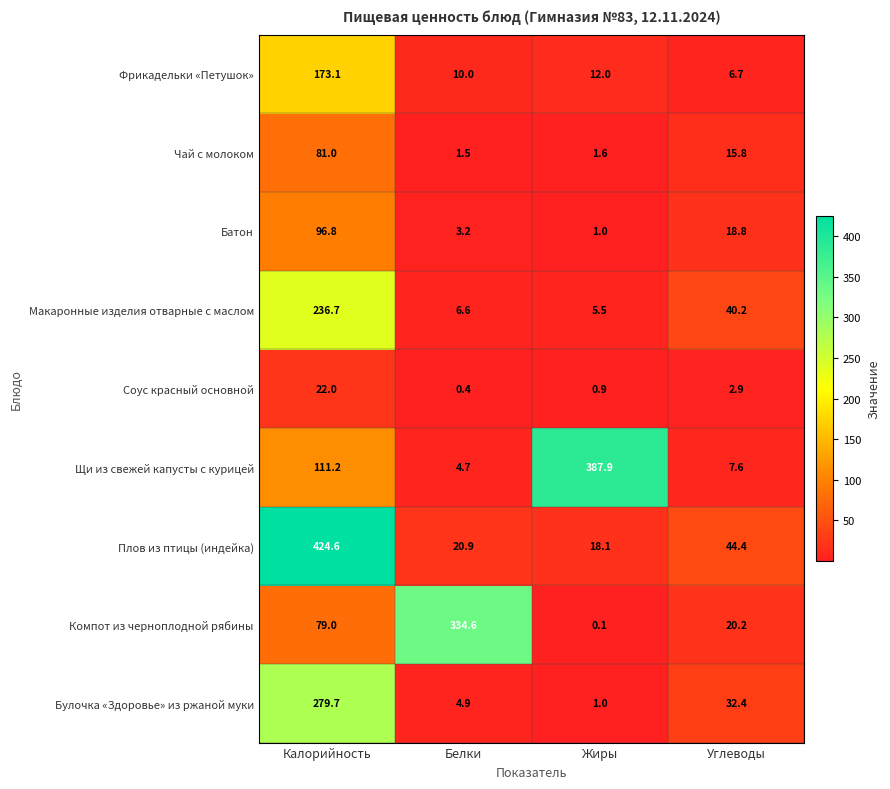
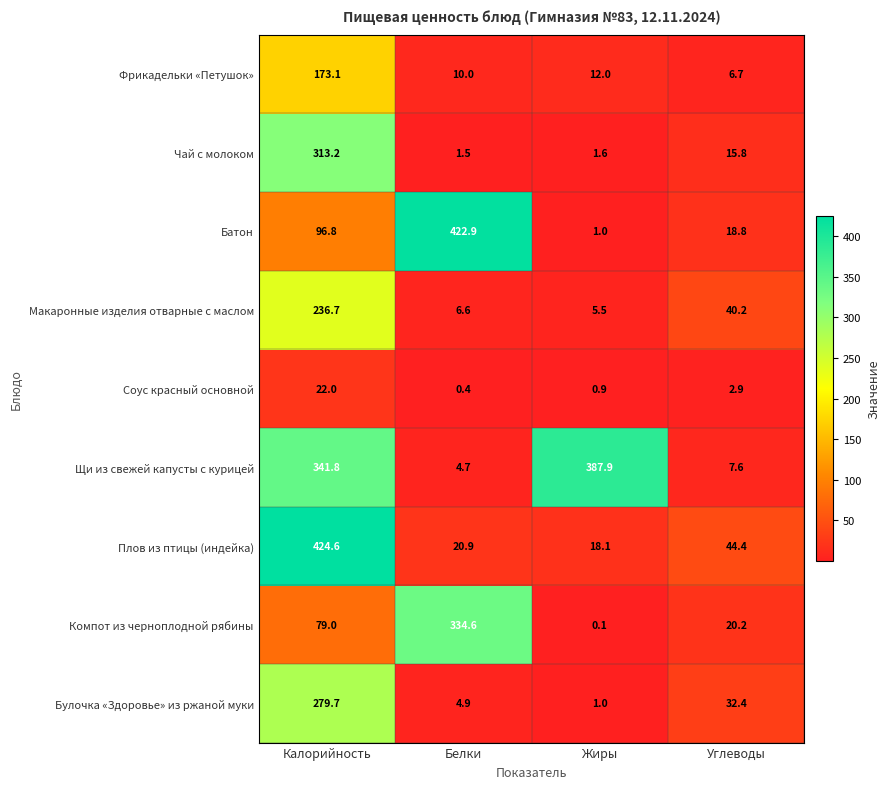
Чай с молоком, Калорийность: 81.0 -> 313.2
Батон, Белки: 3.2 -> 422.9
Щи из свежей капусты с курицей, Калорийность: 111.2 -> 341.8
